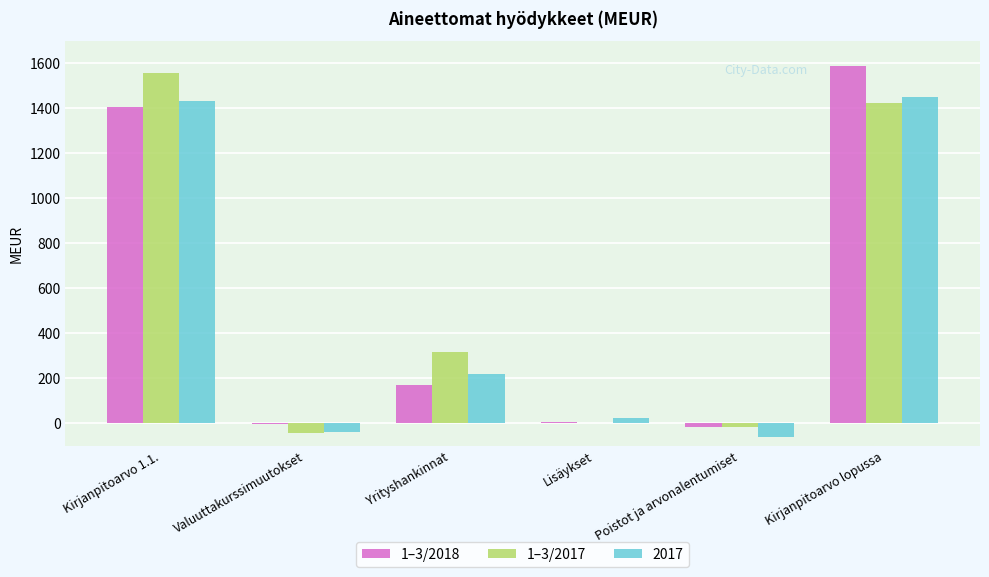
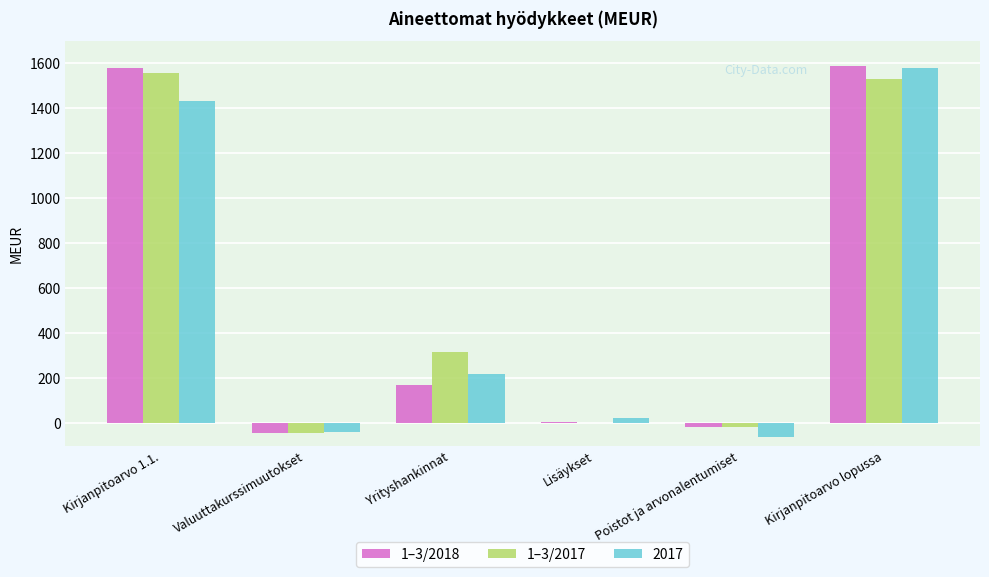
1–3/2018, Kirjanpitoarvo 1.1.: 1410 -> 1580
1–3/2018, Valuuttakurssimuutokset: 0 -> -40
1–3/2017, Kirjanpitoarvo lopussa: 1420 -> 1530
2017, Kirjanpitoarvo lopussa: 1450 -> 1580
